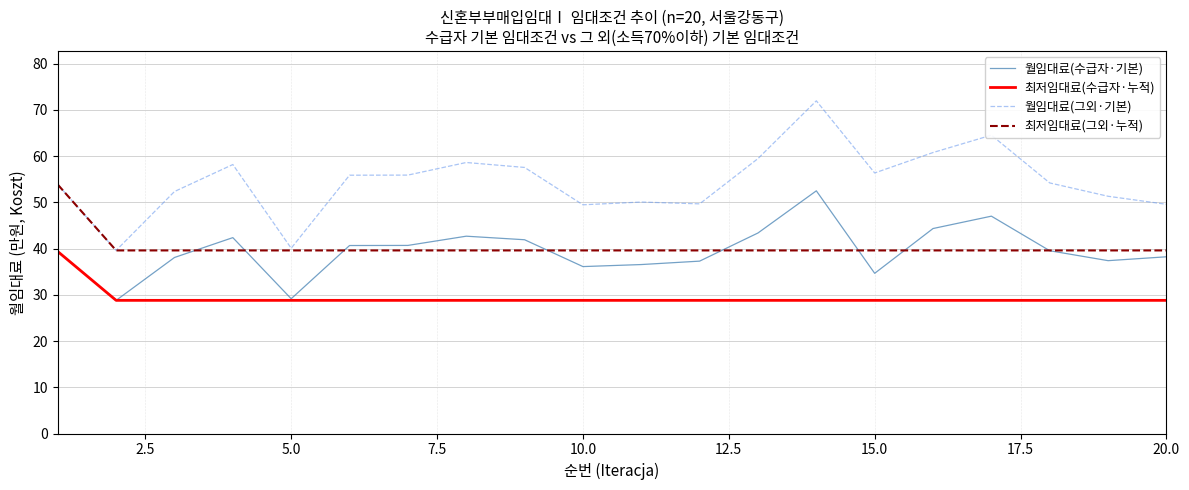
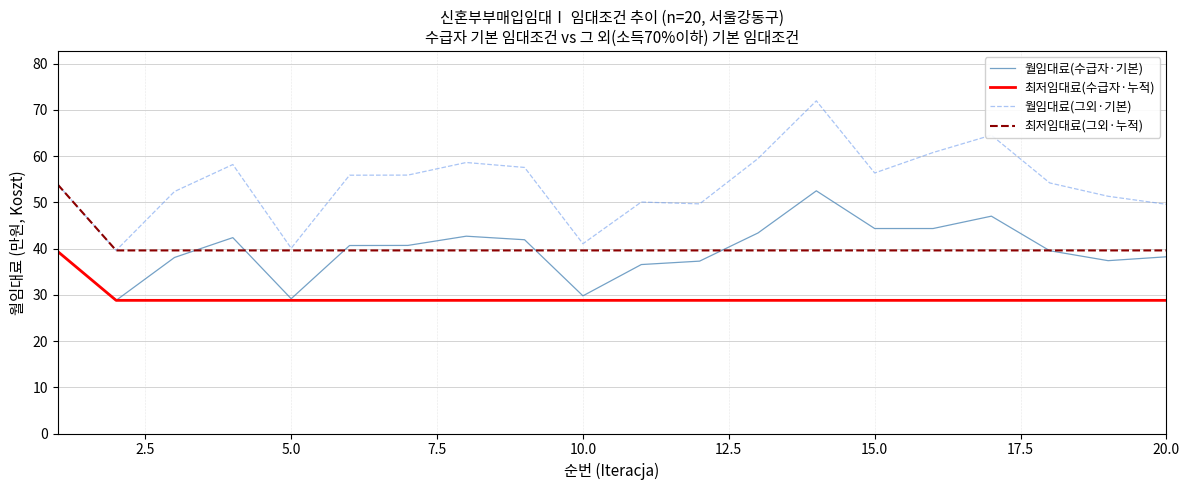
월임대료(수급자·기본), 10.0: 36 -> 30
월임대료(그외·기본), 10.0: 49 -> 41
월임대료(수급자·기본), 15.0: 35 -> 44
